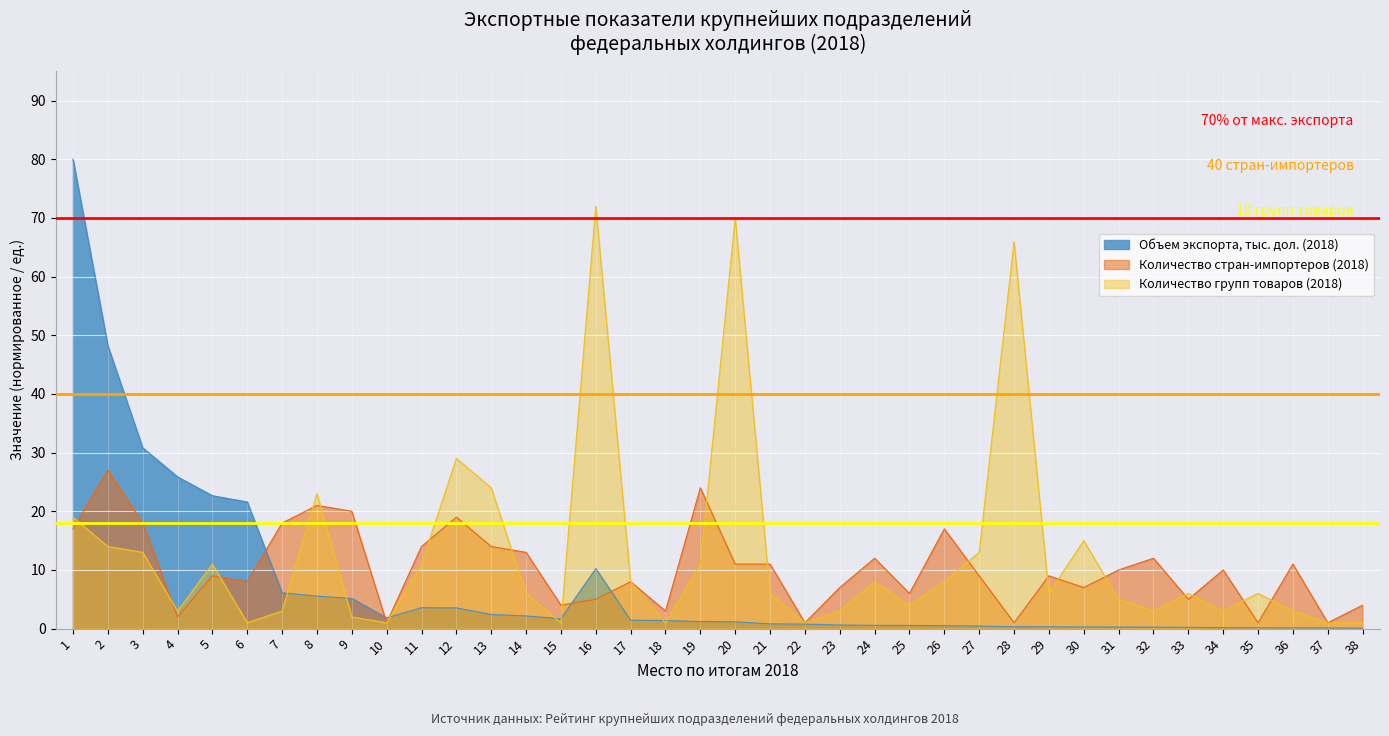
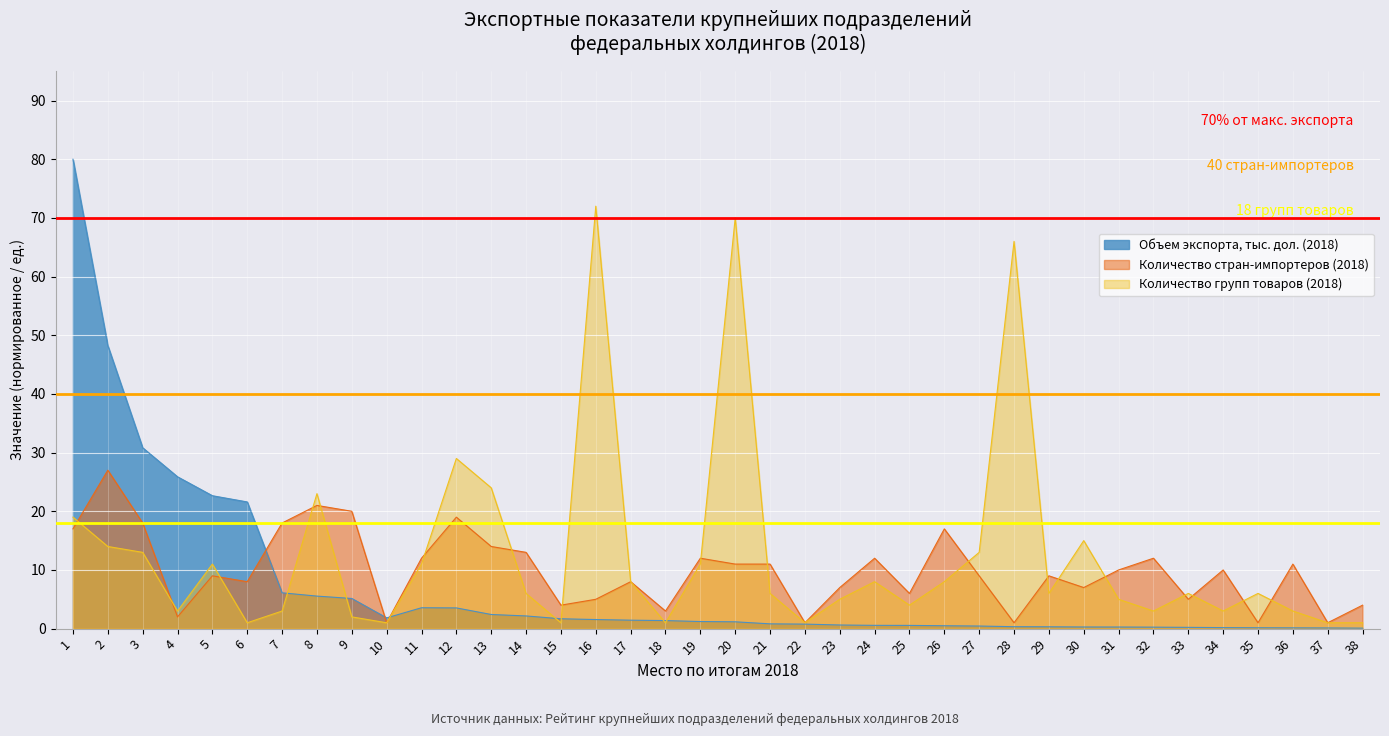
Количество стран-импортеров (2018), 11: 14 -> 12
Объем экспорта, тыс. дол. (2018), 16: 10 -> 2
Количество стран-импортеров (2018), 19: 24 -> 12
Количество групп товаров (2018), 23: 3 -> 5
